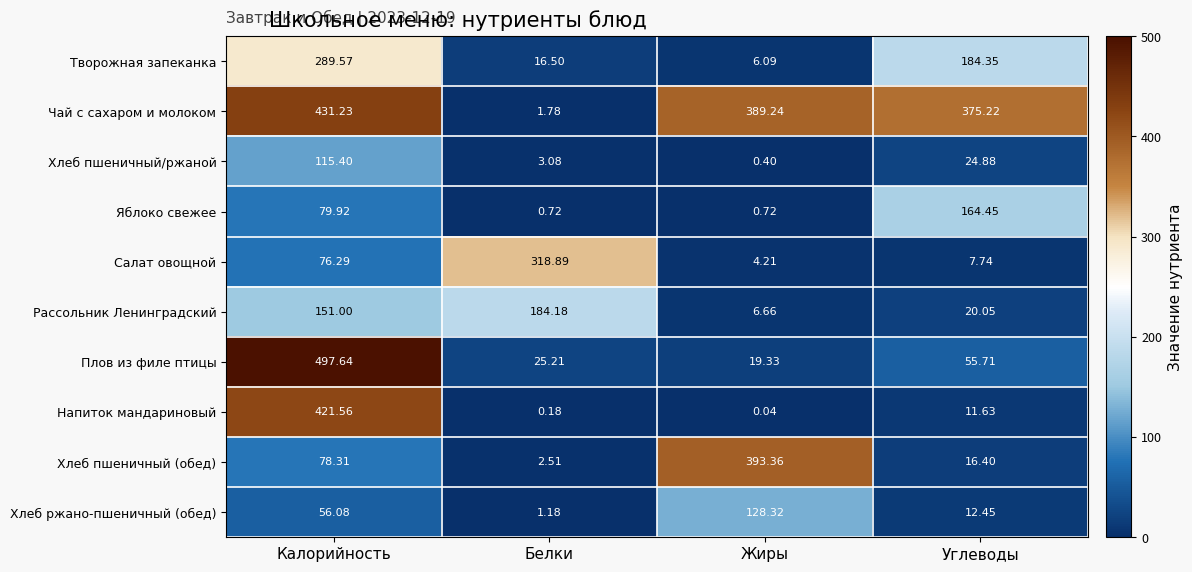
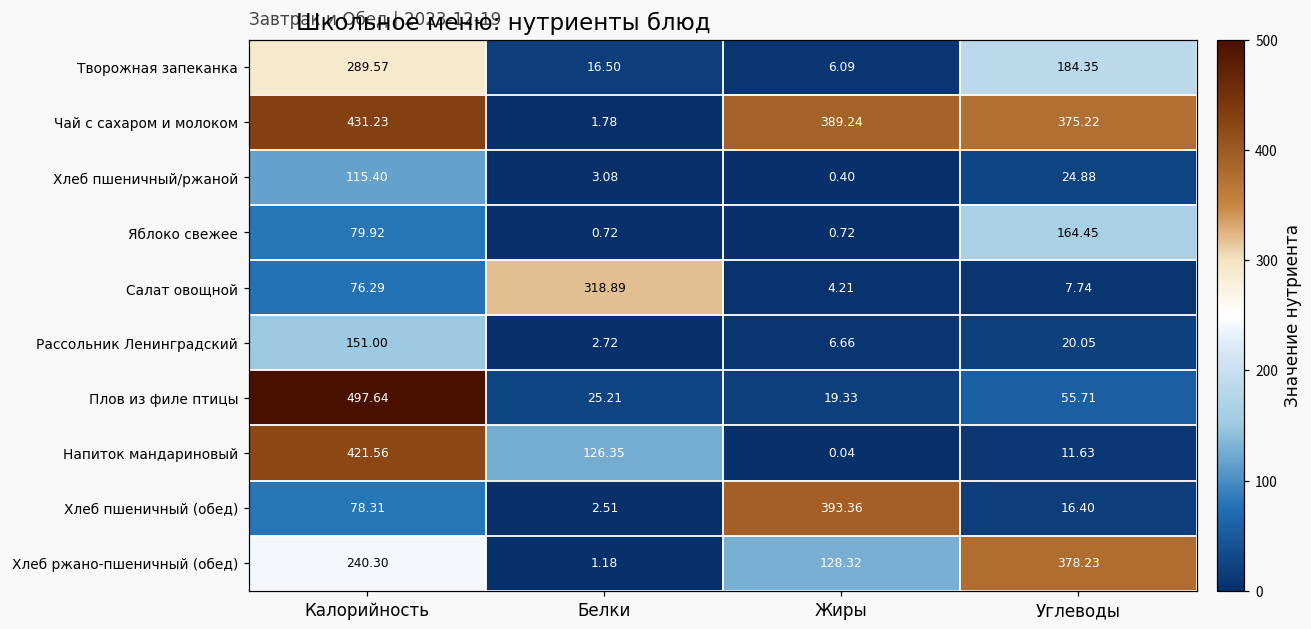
Рассольник Ленинградский, Белки: 184.18 -> 2.72
Напиток мандариновый, Белки: 0.18 -> 126.35
Хлеб ржано-пшеничный (обед), Калорийность: 56.08 -> 240.30
Хлеб ржано-пшеничный (обед), Углеводы: 12.45 -> 378.23
